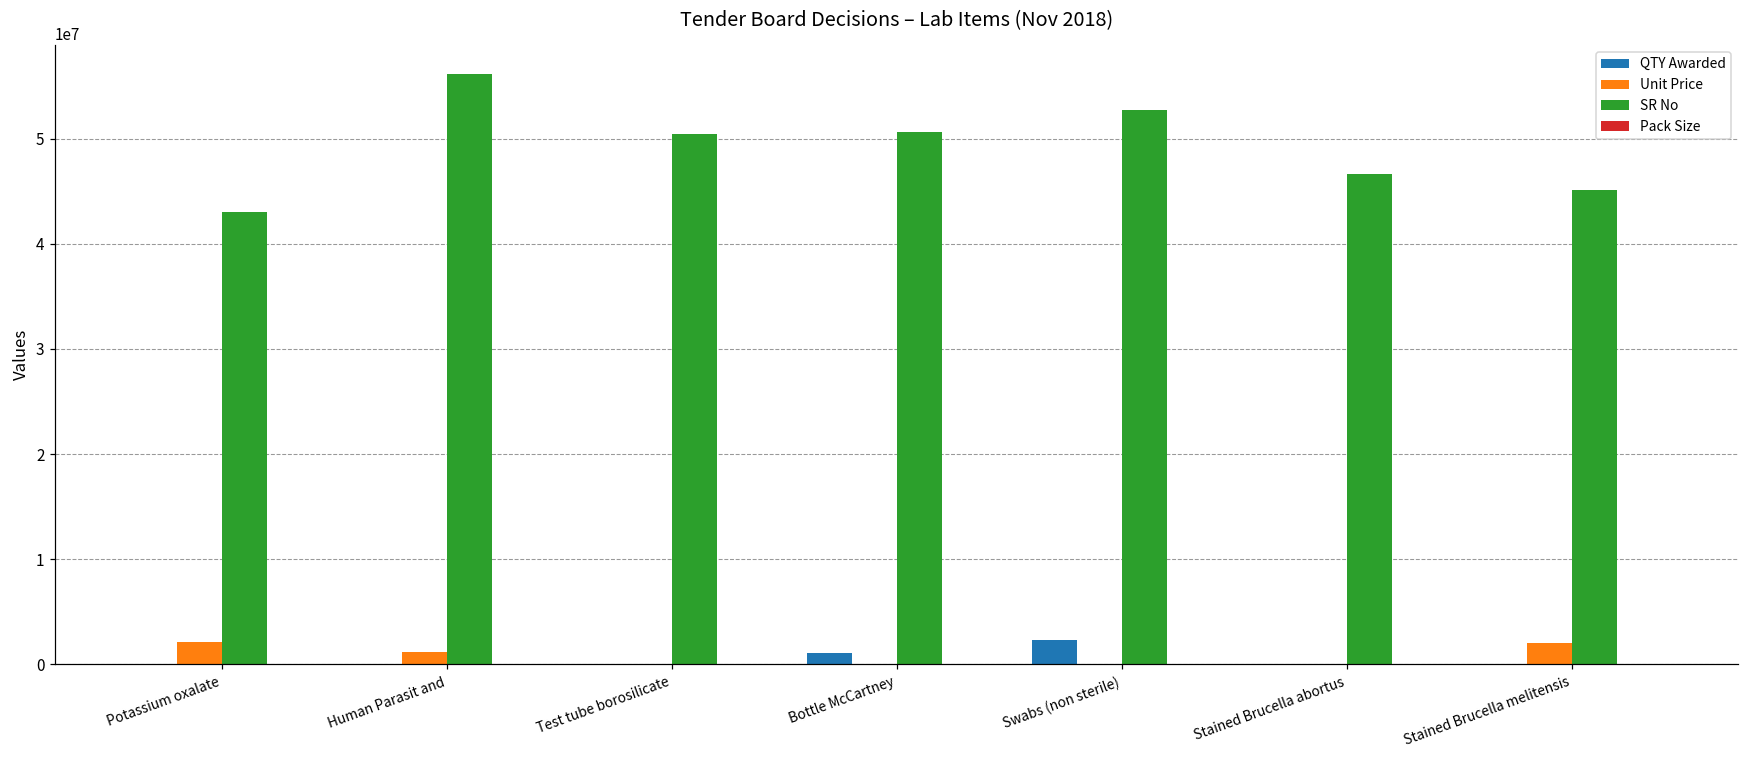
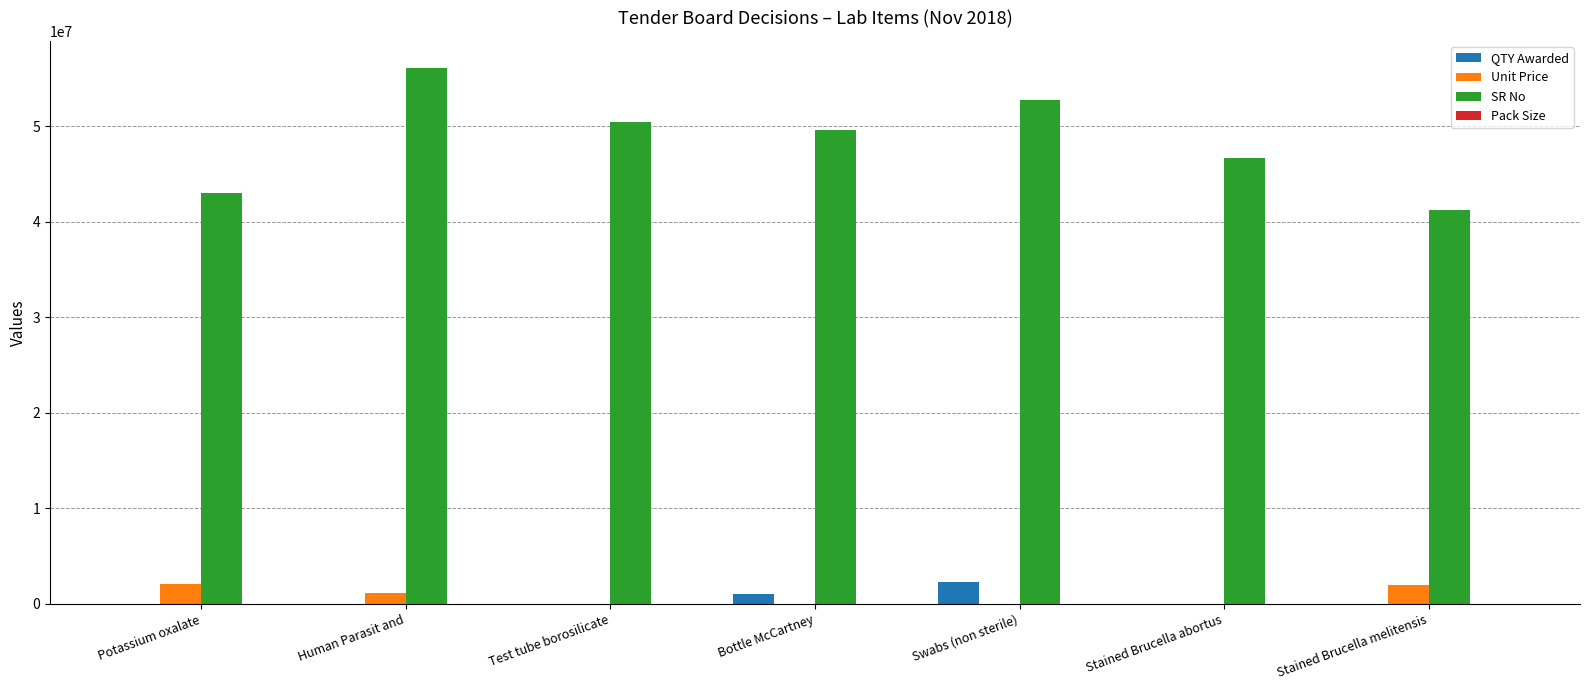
SR No, Bottle McCartney: 51000000 -> 50000000
SR No, Stained Brucella melitensis: 45000000 -> 41000000
